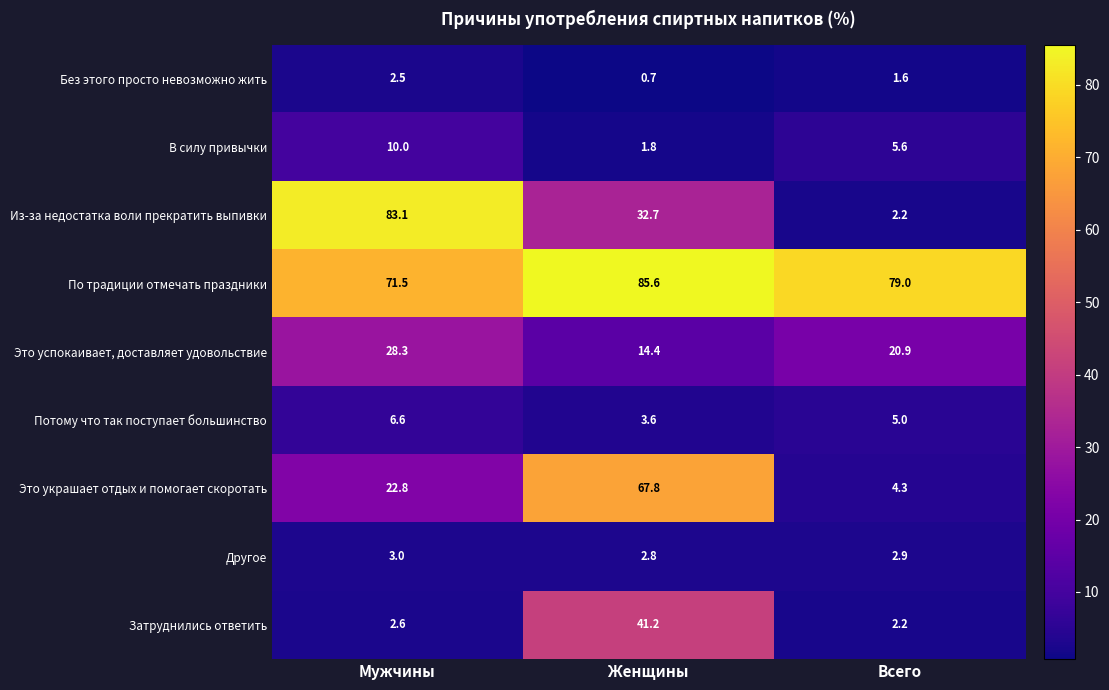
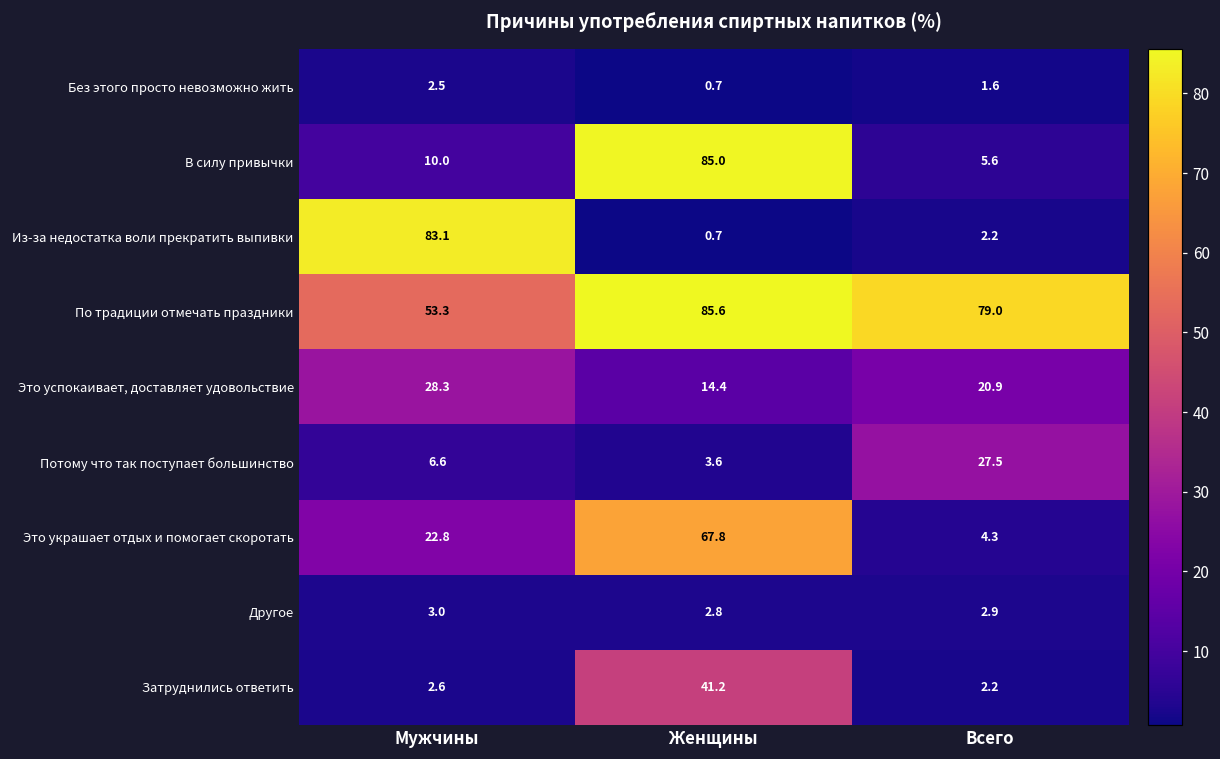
В силу привычки, Женщины: 1.8 -> 85.0
Из-за недостатка воли прекратить выпивки, Женщины: 32.7 -> 0.7
По традиции отмечать праздники, Мужчины: 71.5 -> 53.3
Потому что так поступает большинство, Всего: 5.0 -> 27.5
